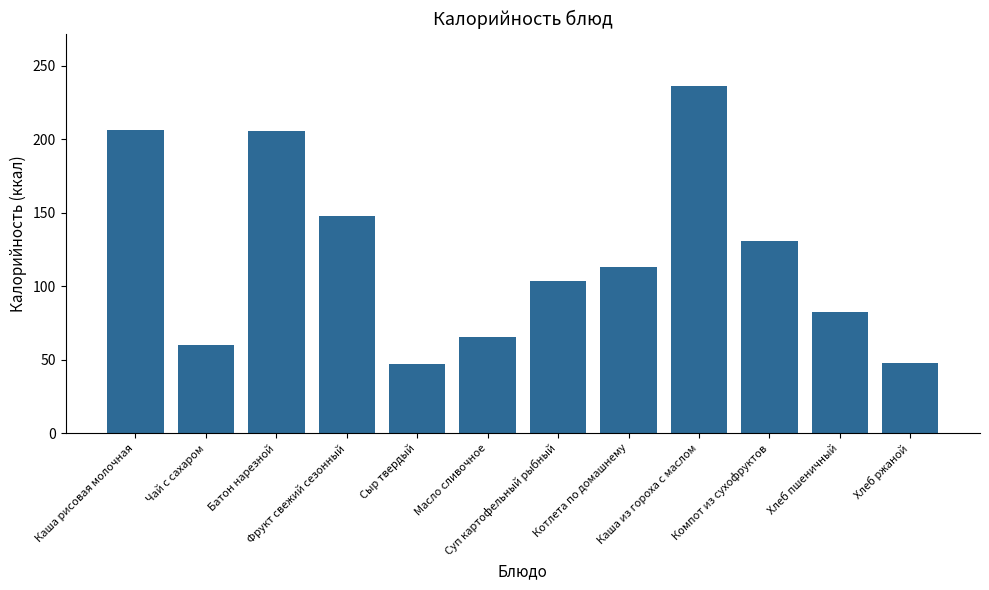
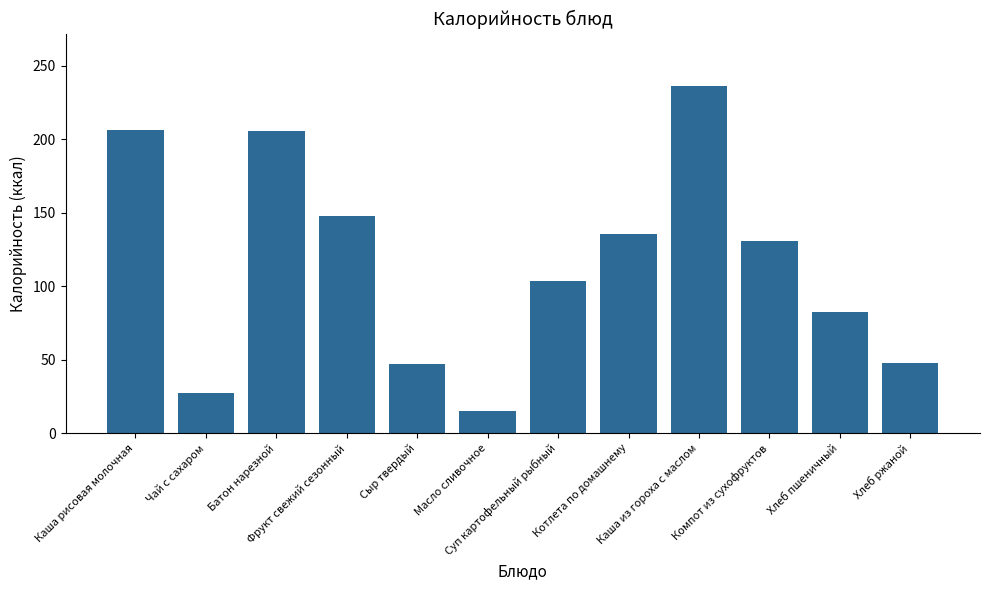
Чай с сахаром: 60 -> 27
Масло сливочное: 66 -> 15
Котлета по домашнему: 113 -> 135
